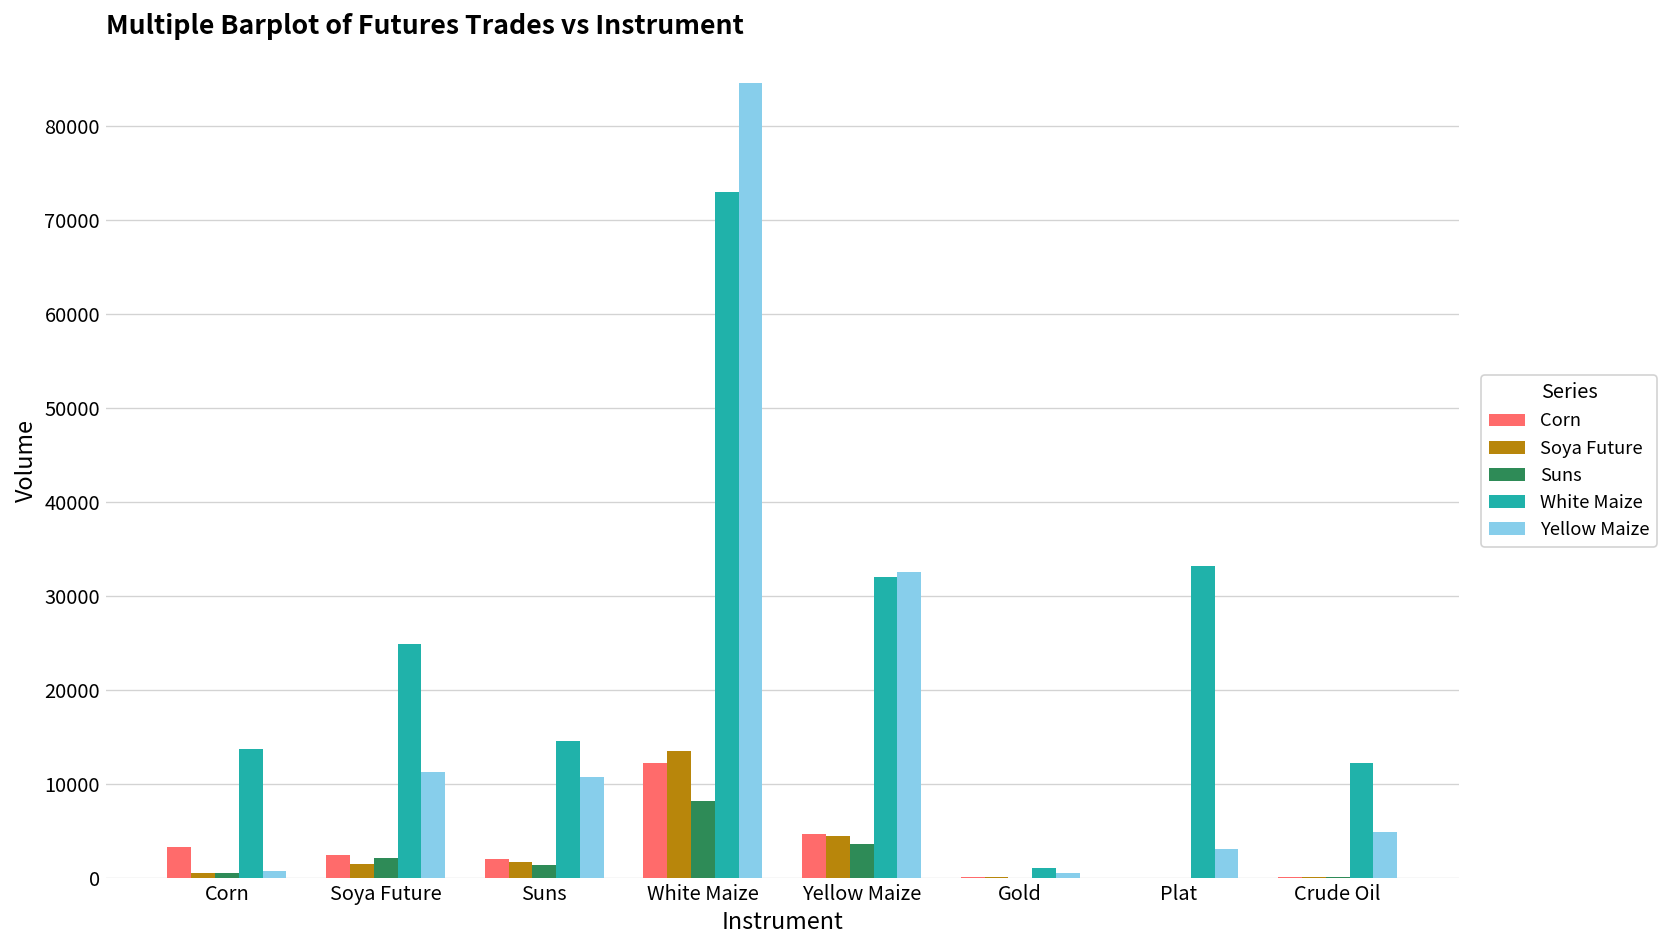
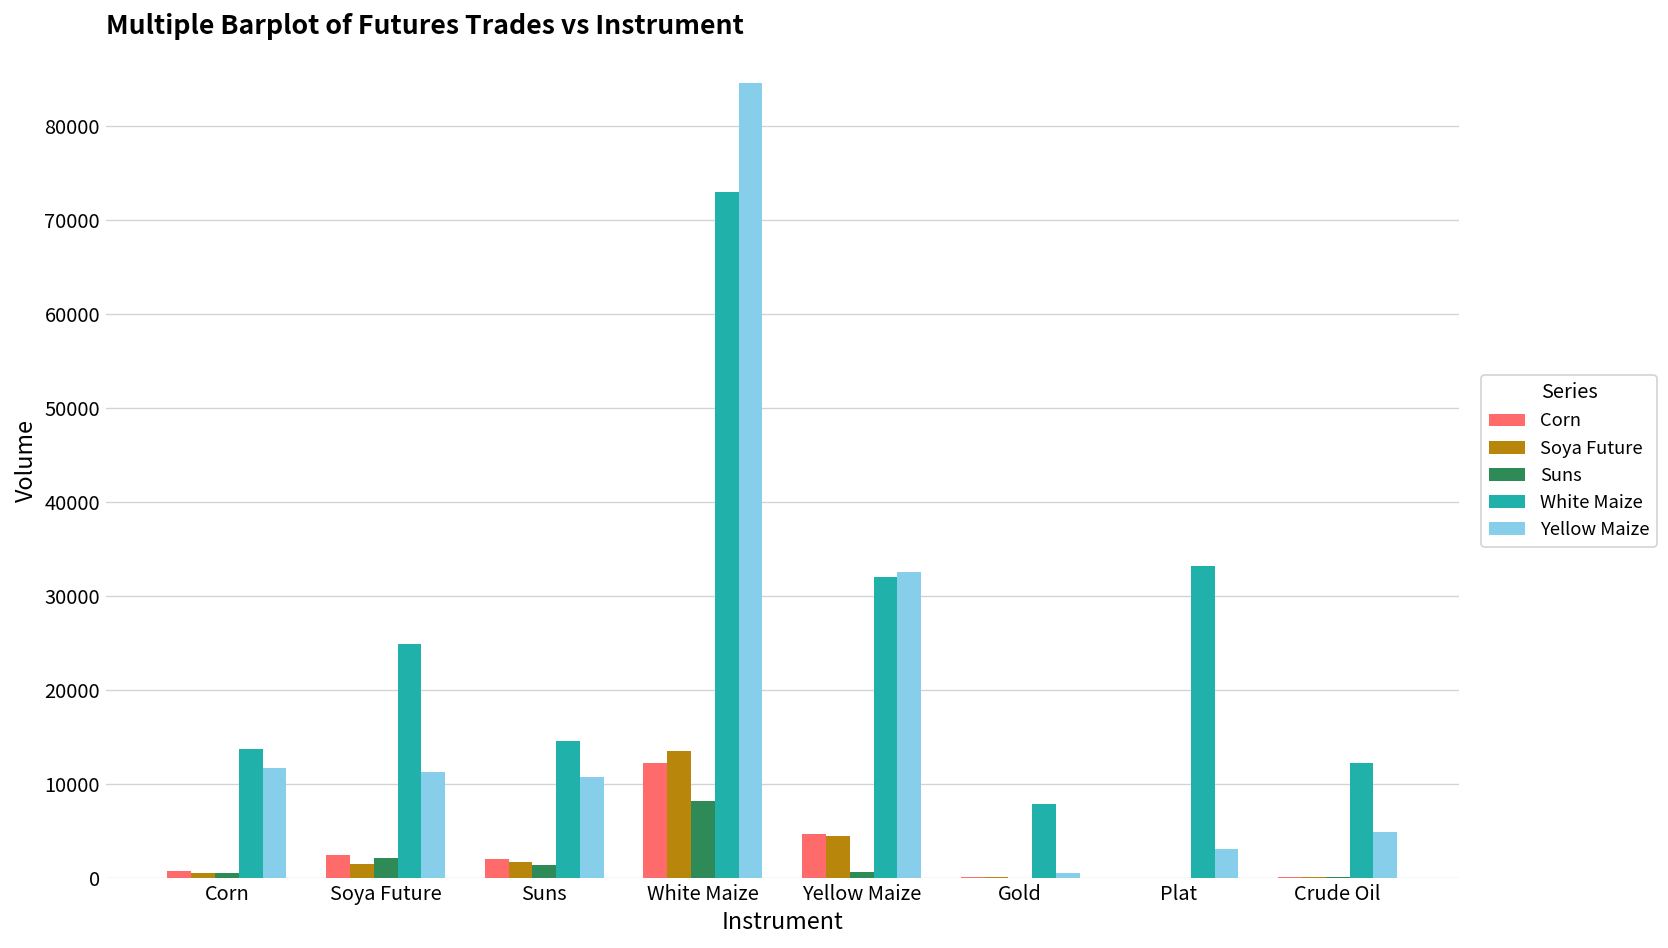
Corn, Corn: 3000 -> 1000
Yellow Maize, Corn: 1000 -> 12000
Suns, Yellow Maize: 4000 -> 1000
White Maize, Gold: 1000 -> 8000
